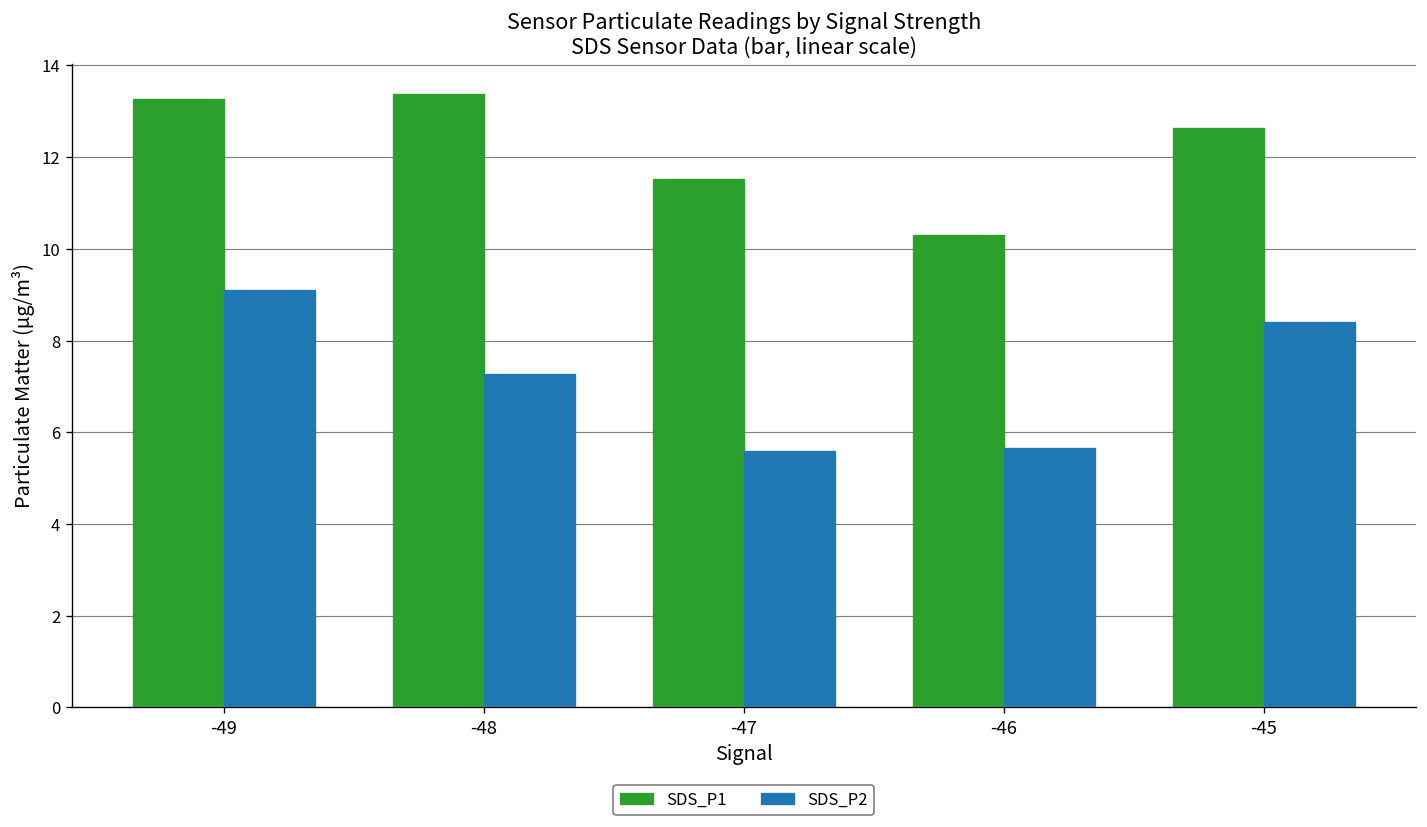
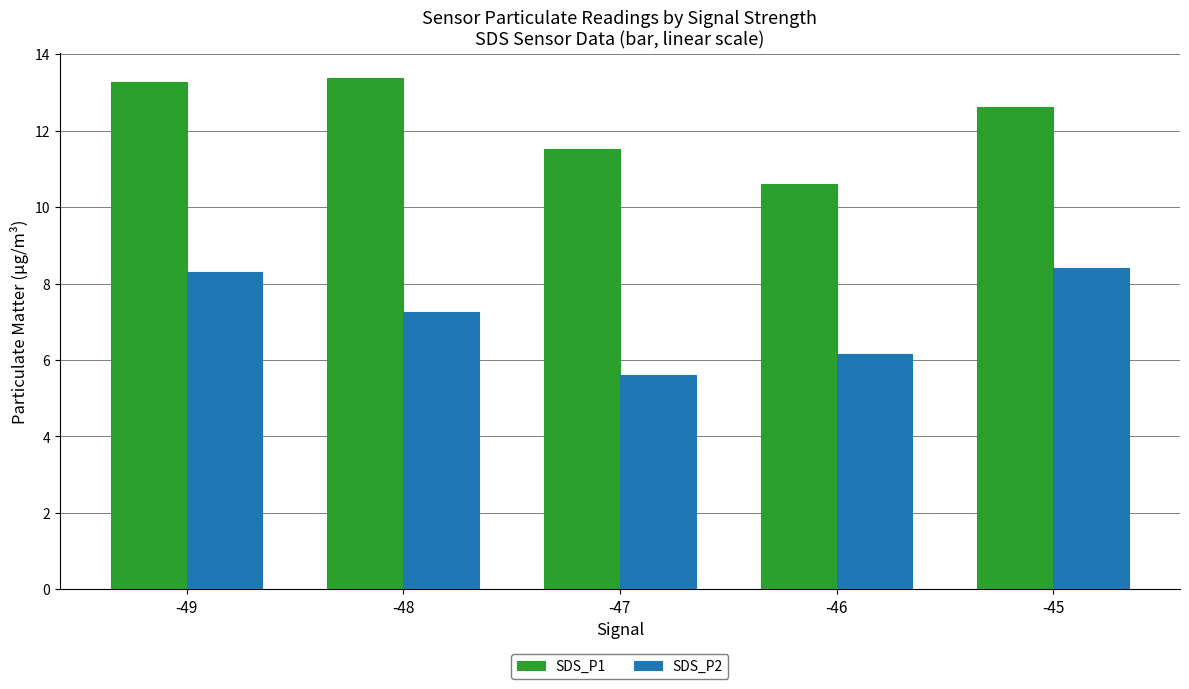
SDS_P2, -49: 9.1 -> 8.3
SDS_P1, -46: 10.3 -> 10.6
SDS_P2, -46: 5.7 -> 6.2
